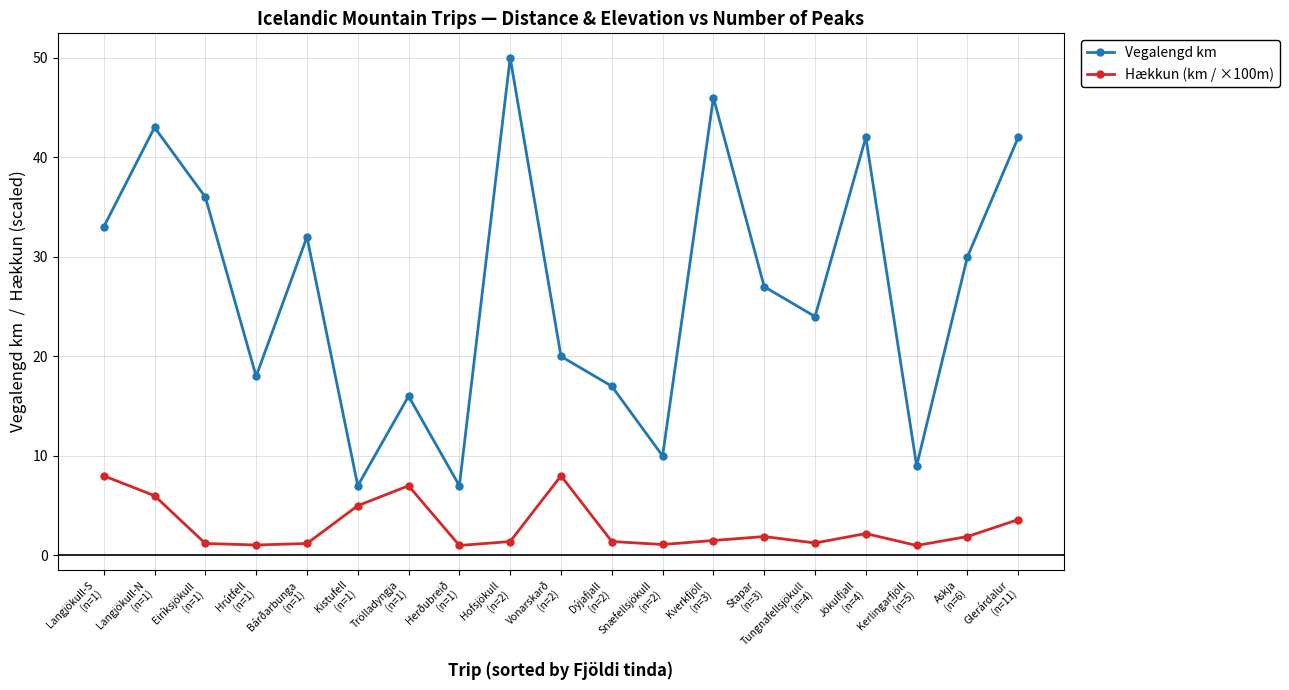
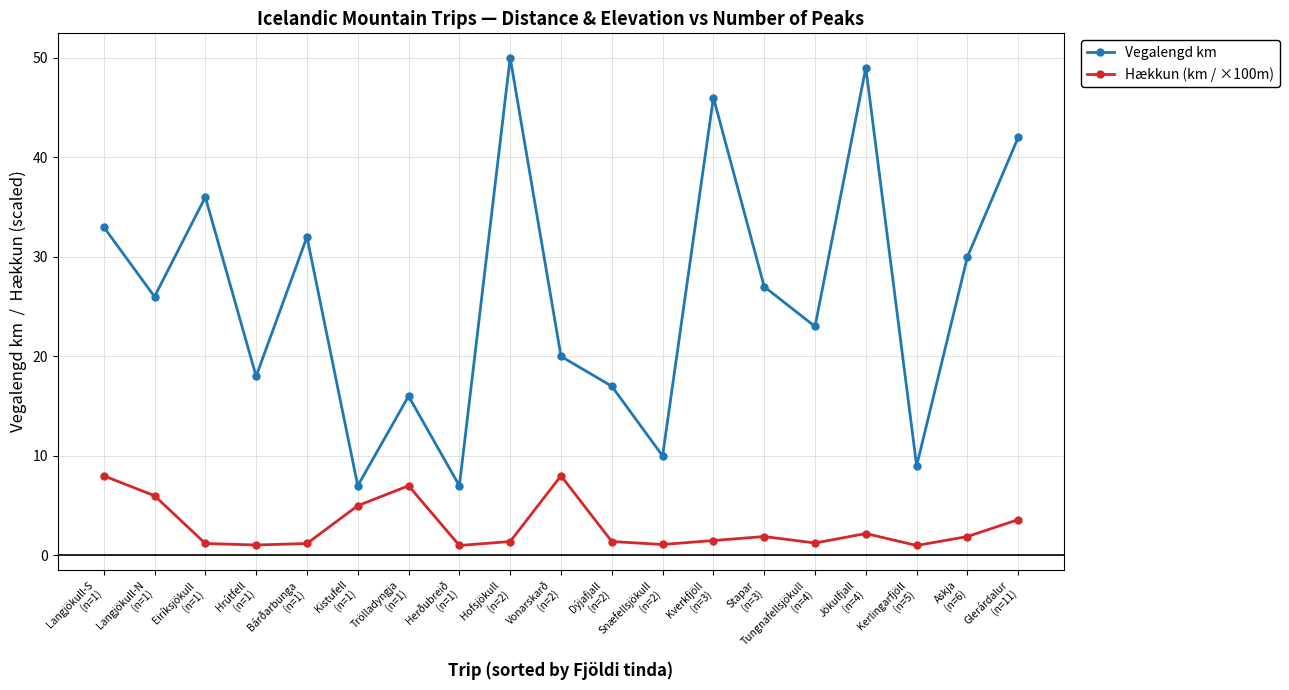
Vegalengd km, Langjökull-N (n=1): 43 -> 26
Vegalengd km, Tungnafellsjökull (n=4): 24 -> 23
Vegalengd km, Jökulfjall (n=4): 42 -> 49
